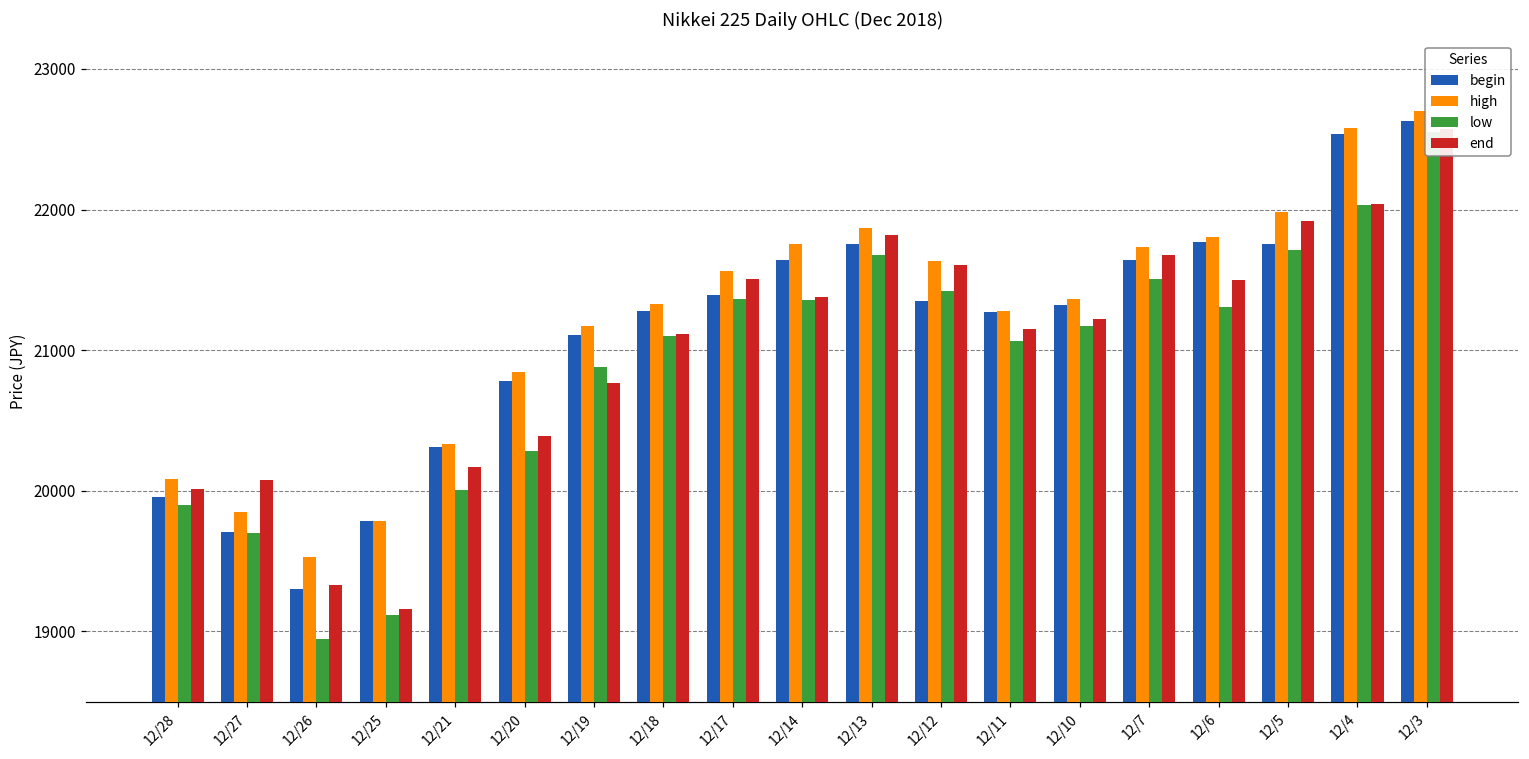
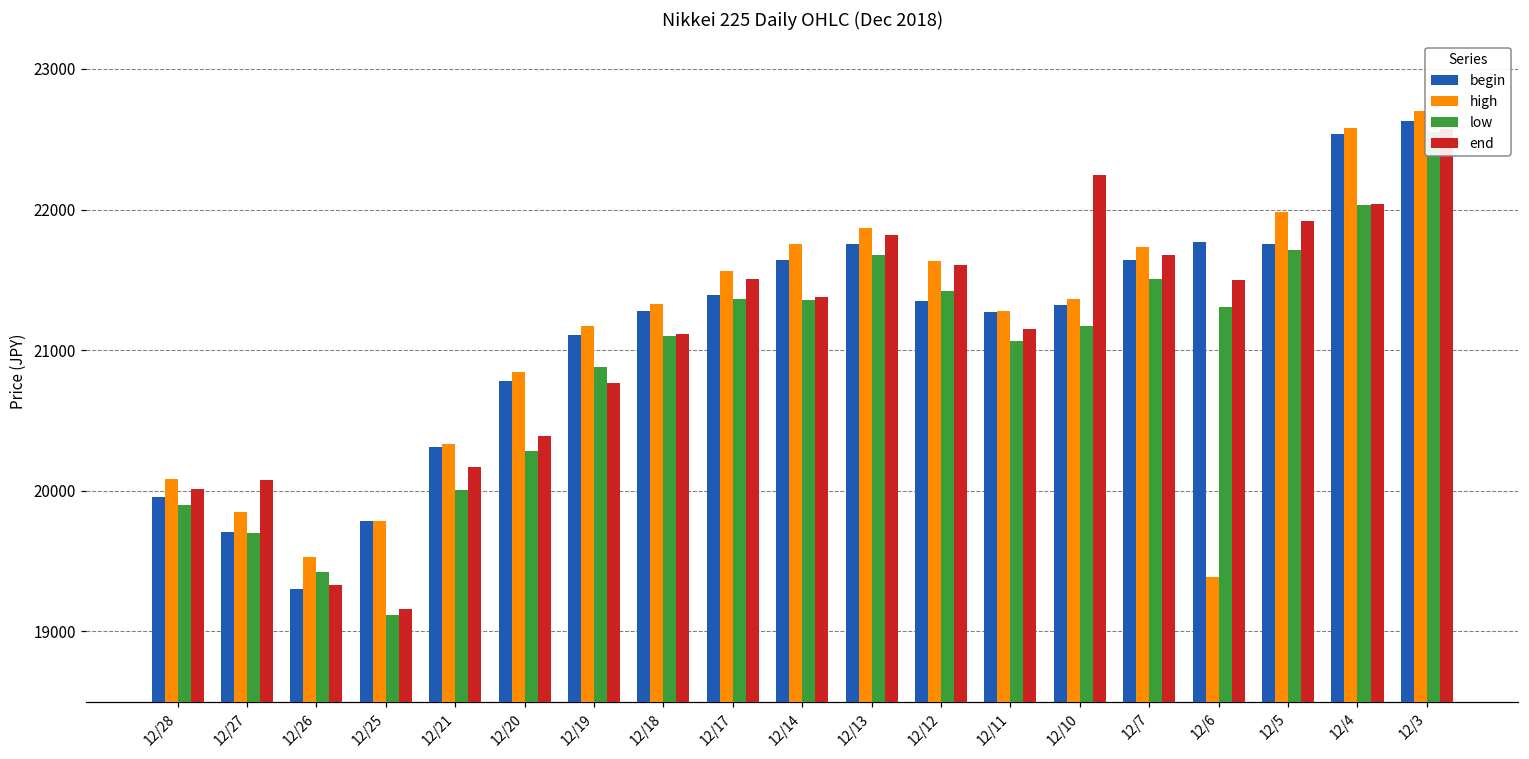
low, 12/26: 18950 -> 19420
end, 12/10: 21220 -> 22250
high, 12/6: 21810 -> 19390
